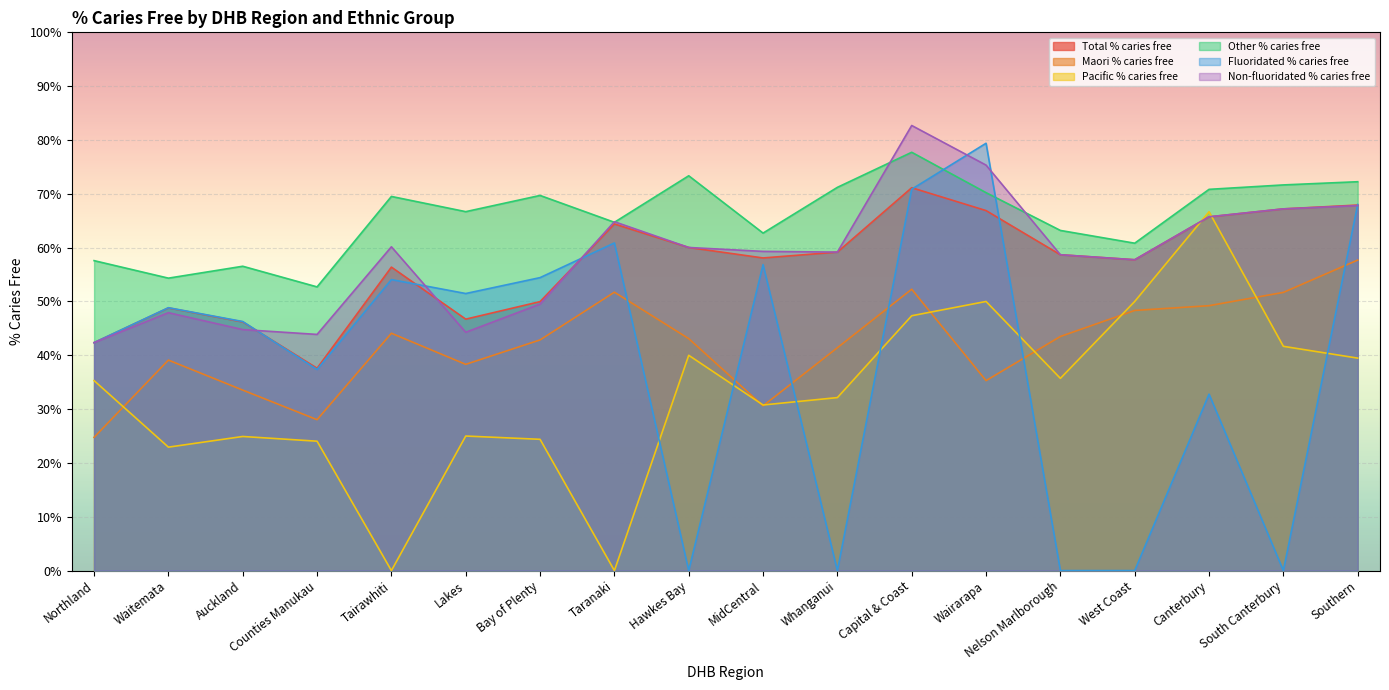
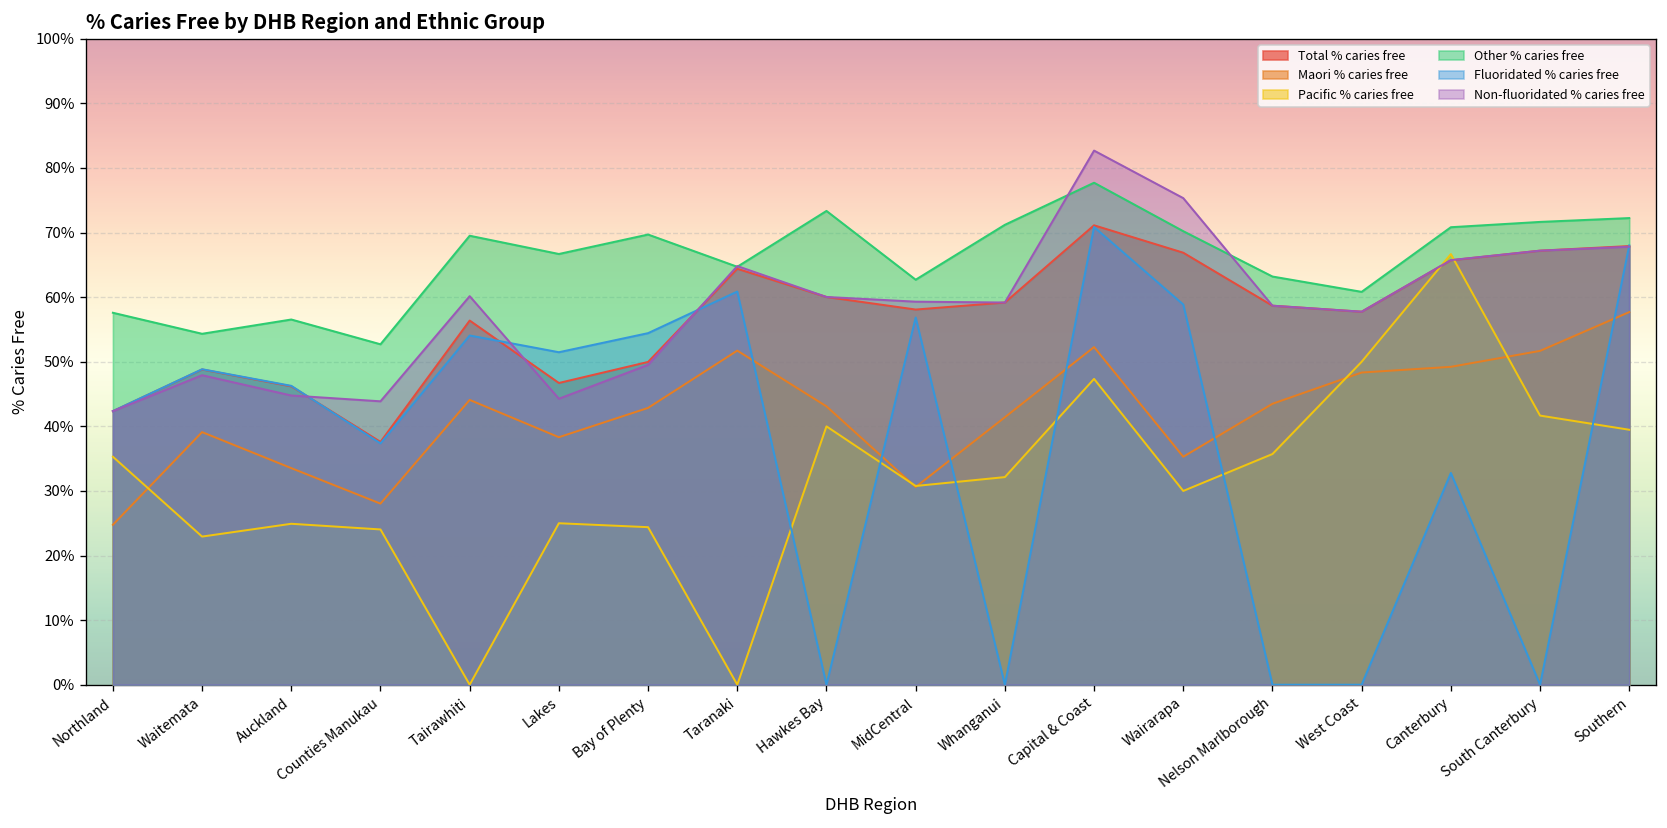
Pacific % caries free, Wairarapa: 50% -> 30%
Fluoridated % caries free, Wairarapa: 79% -> 59%
